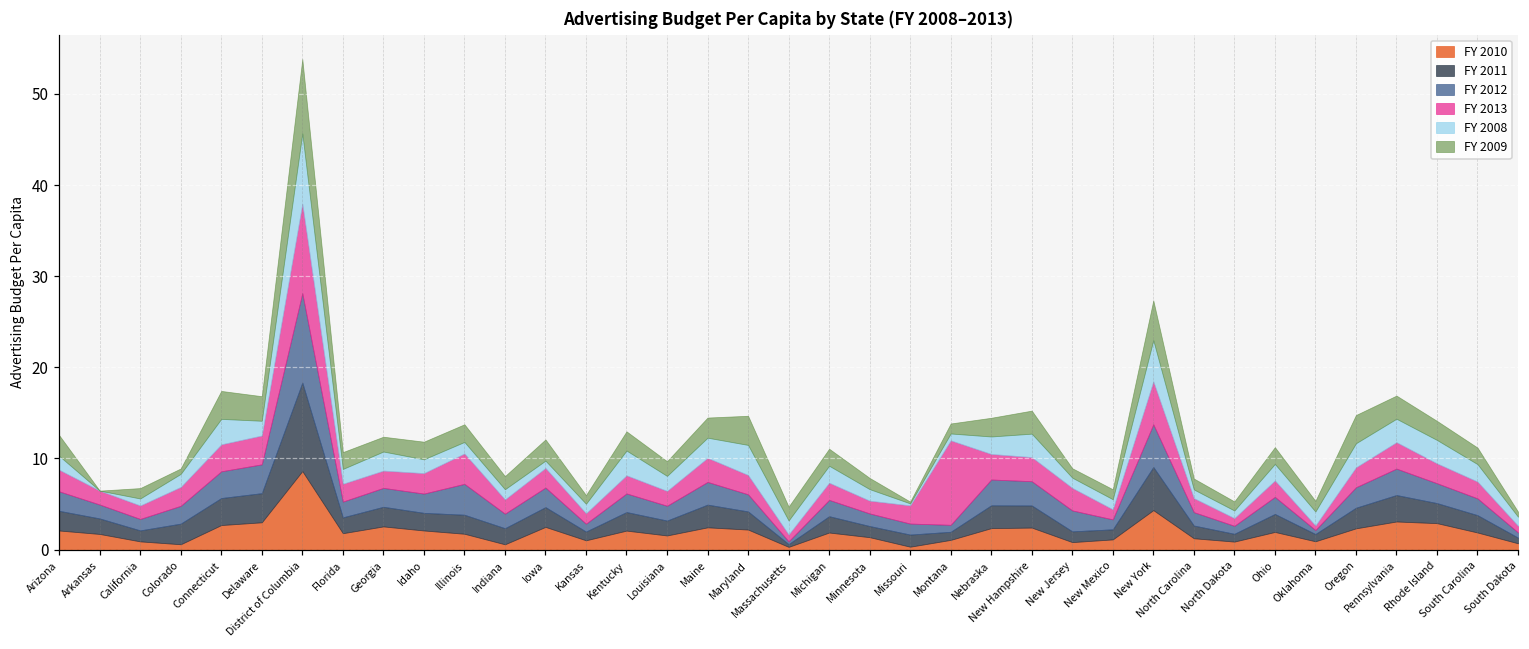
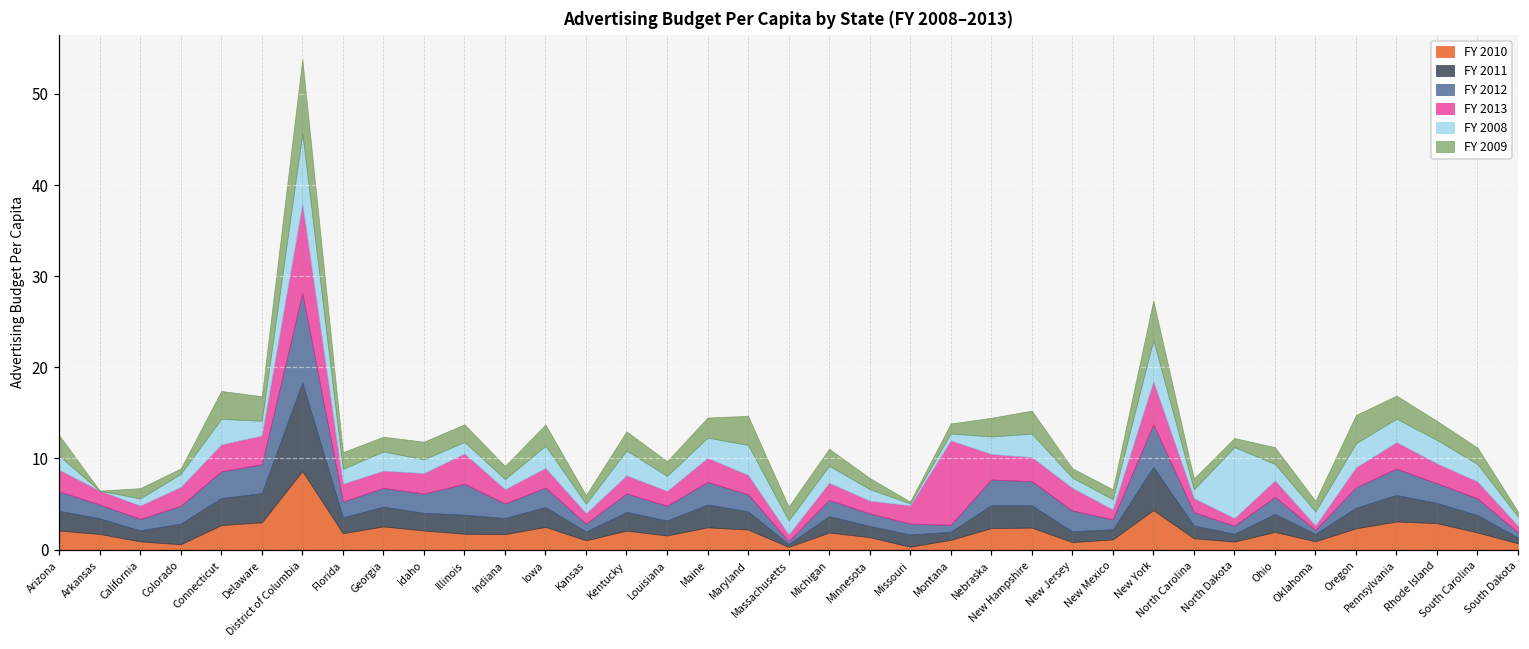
FY 2010, Indiana: 1 -> 2
FY 2008, Iowa: 1 -> 2
FY 2008, North Dakota: 1 -> 8
